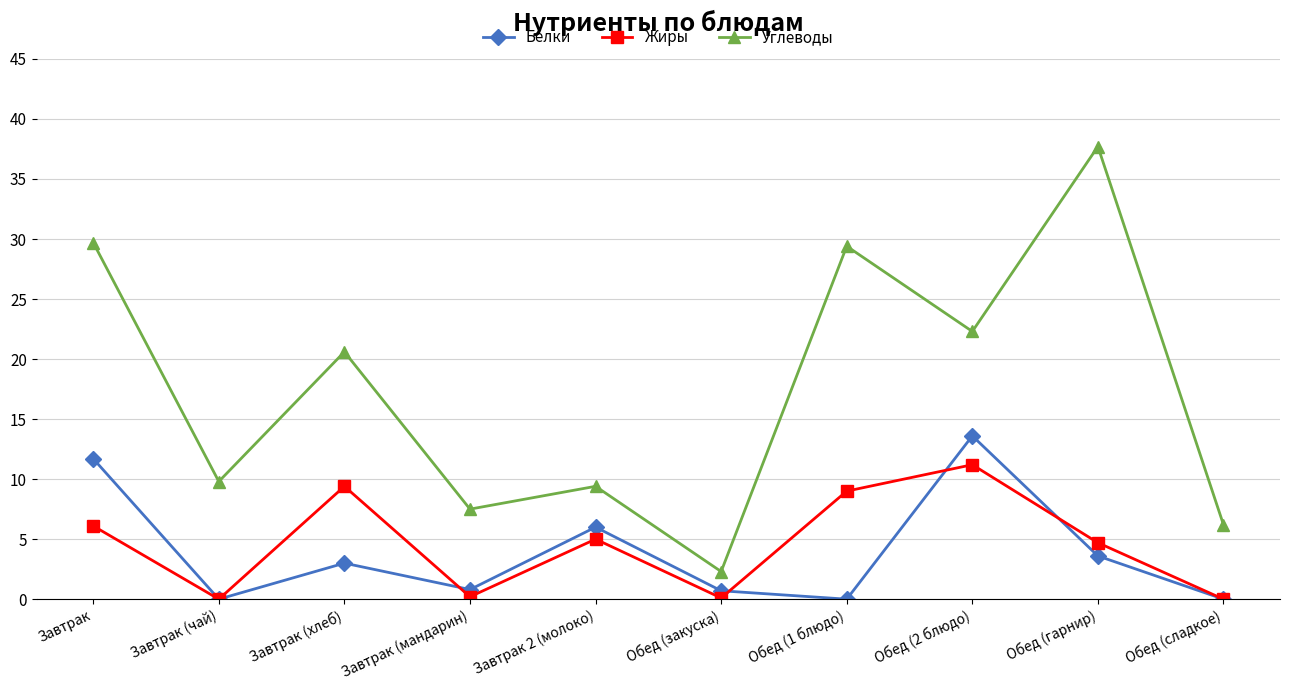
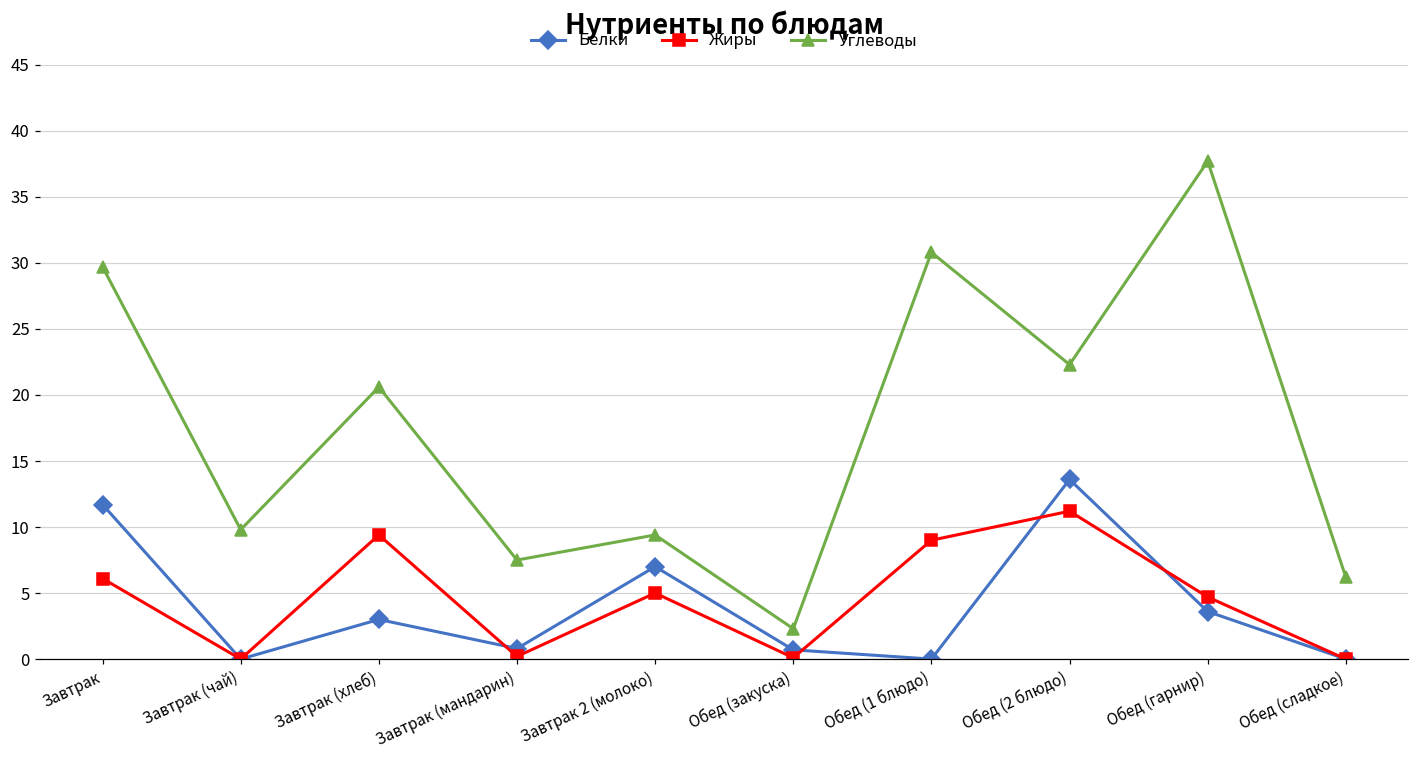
Белки, Завтрак 2 (молоко): 6 -> 7
Углеводы, Обед (1 блюдо): 29.4 -> 30.8
